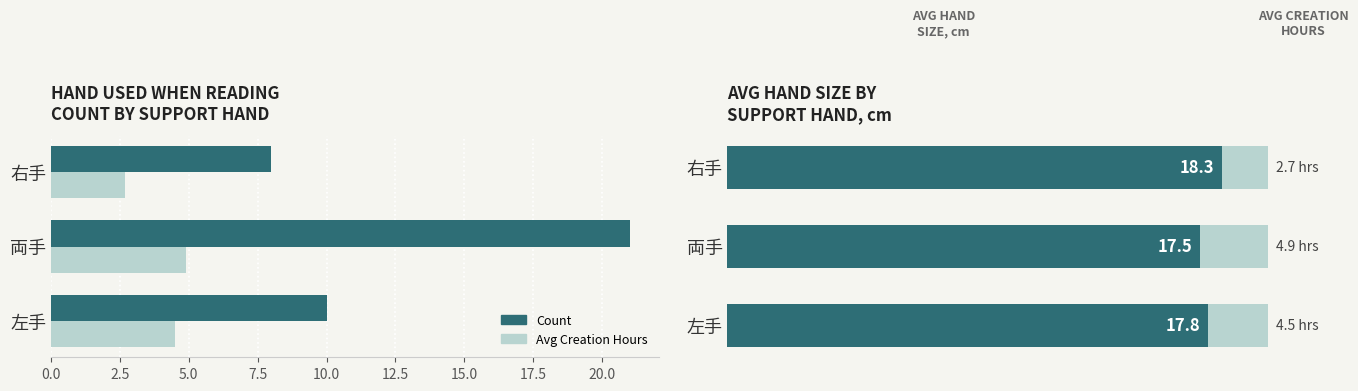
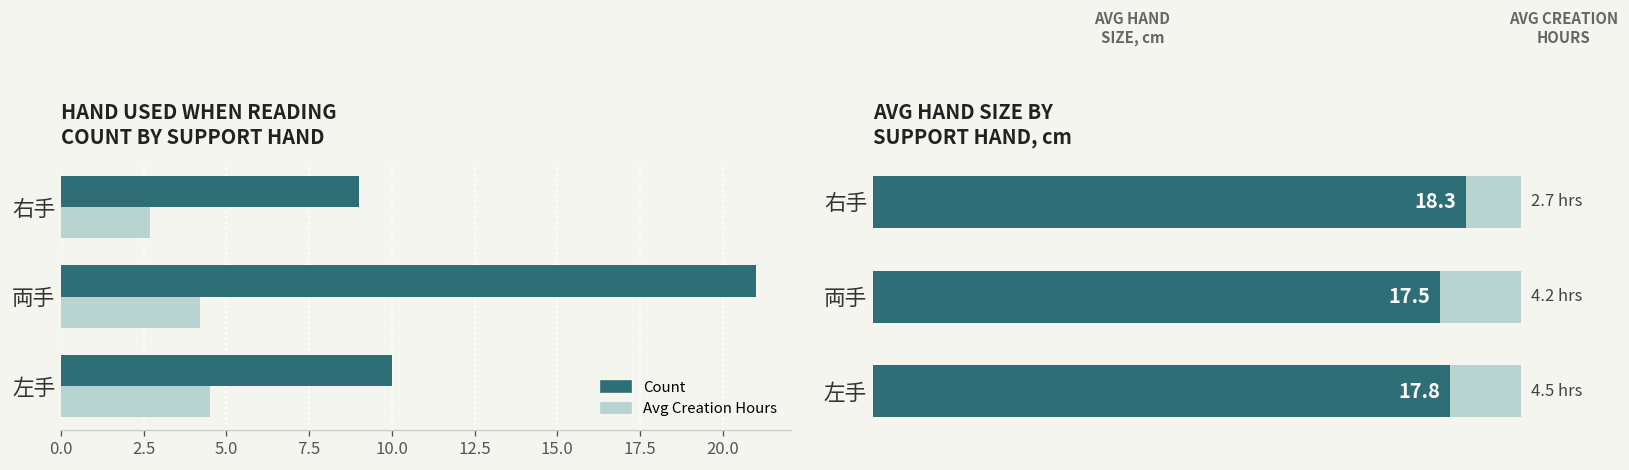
HAND USED WHEN READING COUNT BY SUPPORT HAND, Count, 右手: 8 -> 9
HAND USED WHEN READING COUNT BY SUPPORT HAND, Avg Creation Hours, 両手: 4.9 -> 4.2
